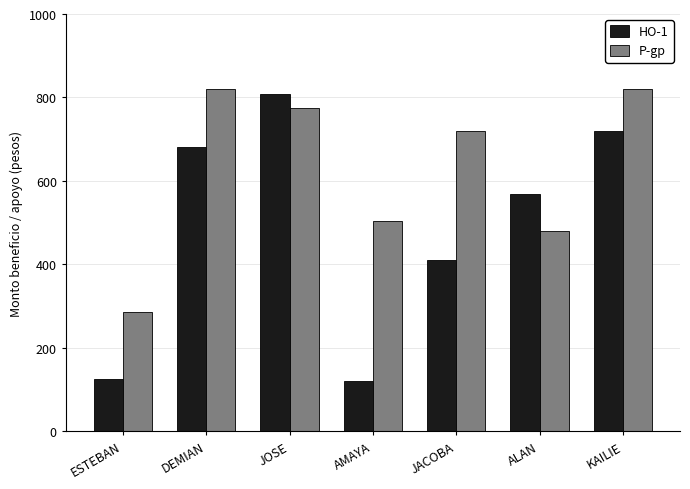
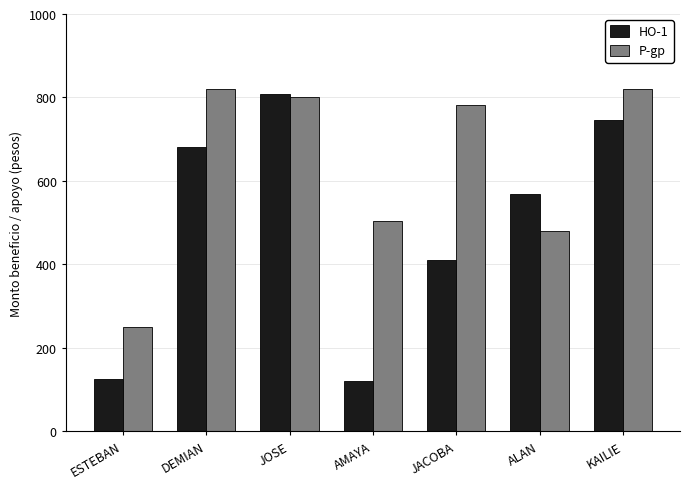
P-gp, ESTEBAN: 290 -> 250
P-gp, JOSE: 780 -> 800
P-gp, JACOBA: 720 -> 780
HO-1, KAILIE: 720 -> 750
